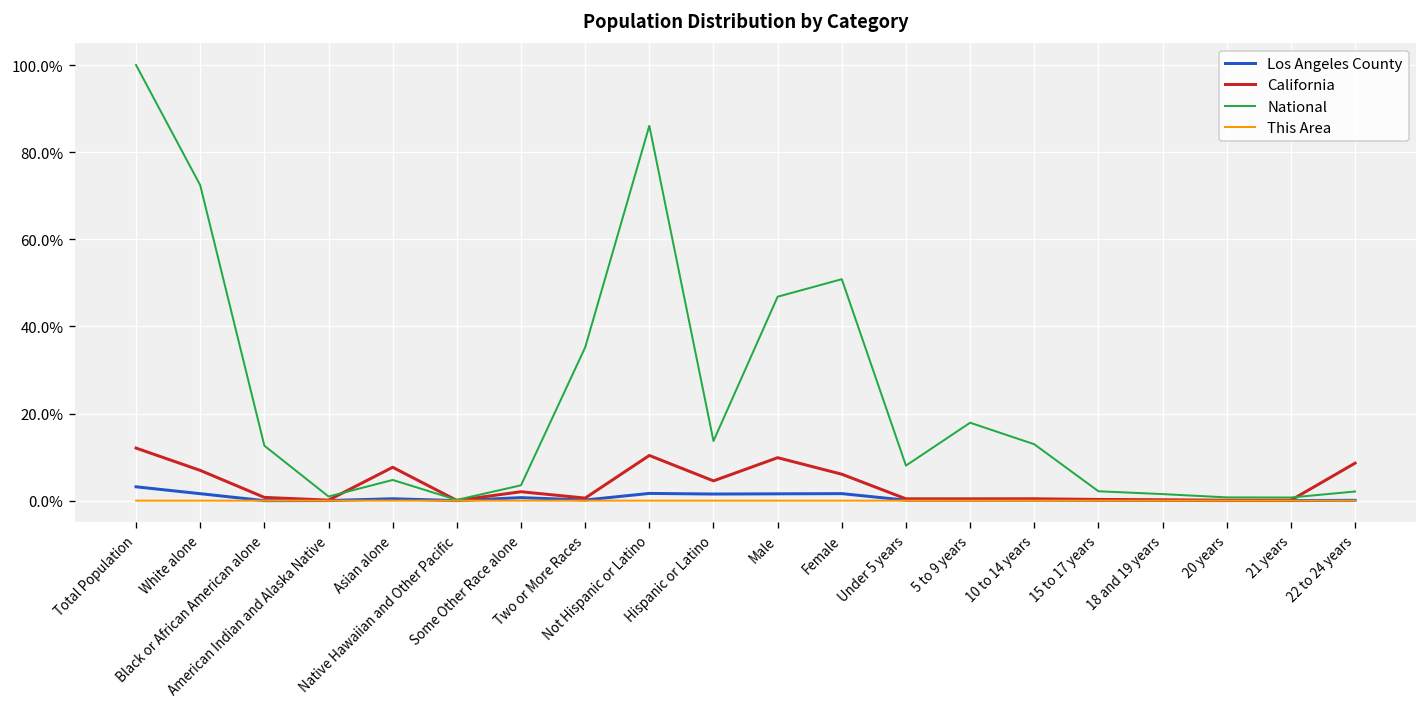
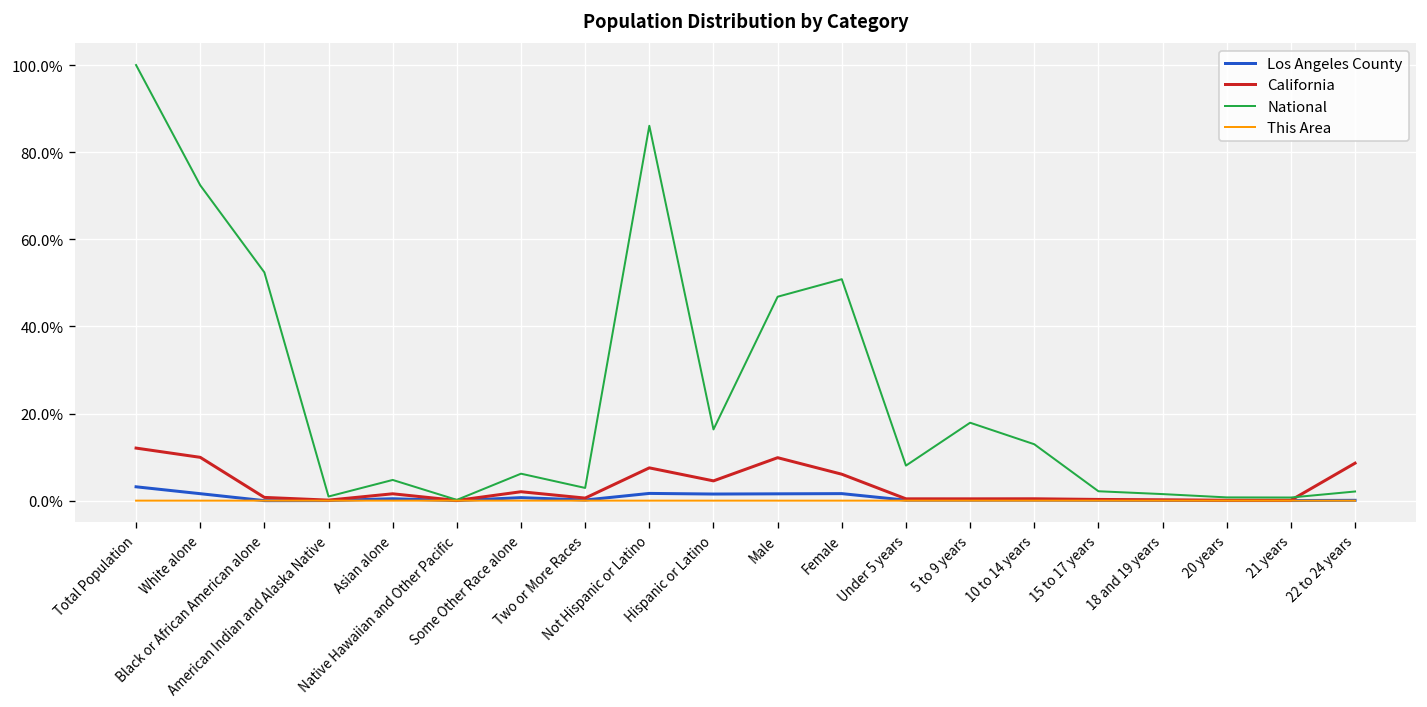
California, White alone: 7% -> 10%
National, Black or African American alone: 13% -> 52%
California, Asian alone: 8% -> 2%
National, Some Other Race alone: 4% -> 6%
National, Two or More Races: 35% -> 3%
California, Not Hispanic or Latino: 10% -> 8%
National, Hispanic or Latino: 14% -> 16%
